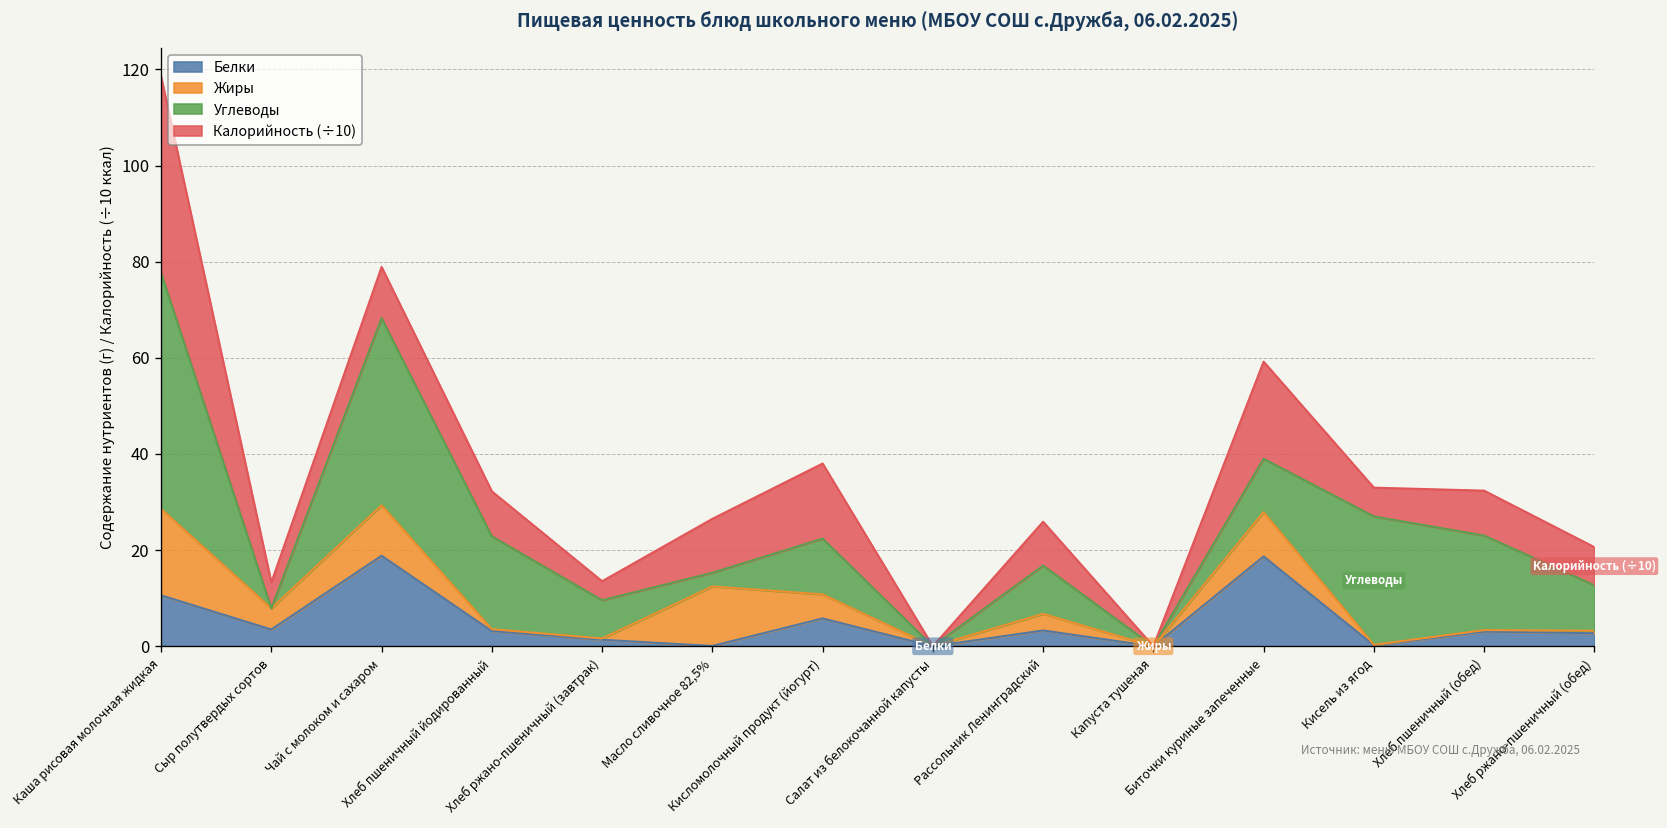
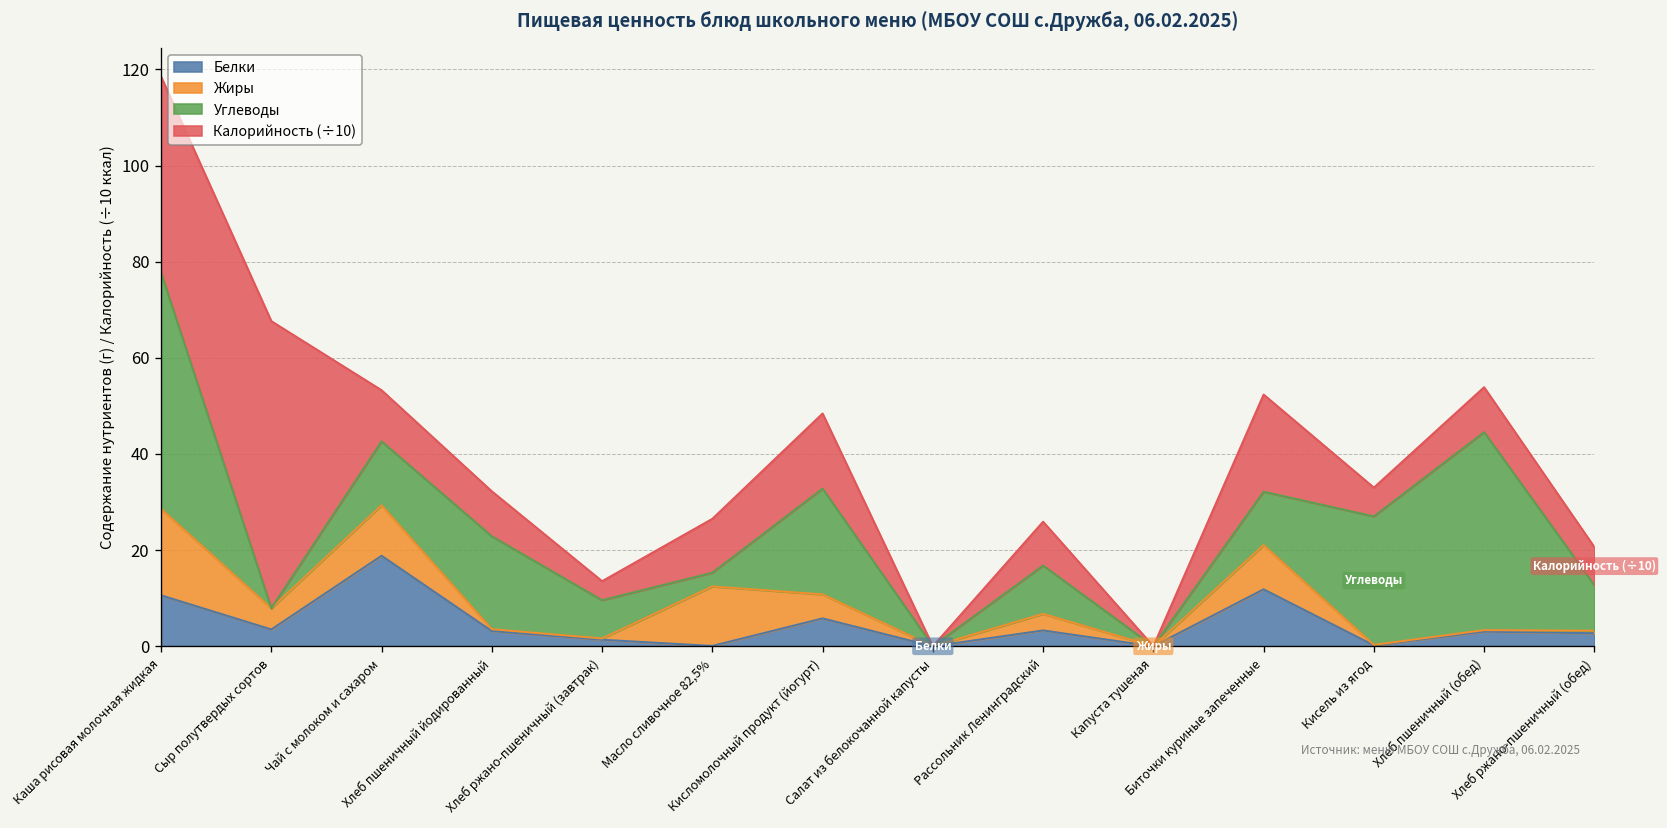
Калорийность (÷10), Сыр полутвердых сортов: 5 -> 60
Углеводы, Чай с молоком и сахаром: 39 -> 13
Углеводы, Кисломолочный продукт (йогурт): 12 -> 22
Белки, Биточки куриные запеченные: 19 -> 12
Углеводы, Хлеб пшеничный (обед): 20 -> 41
